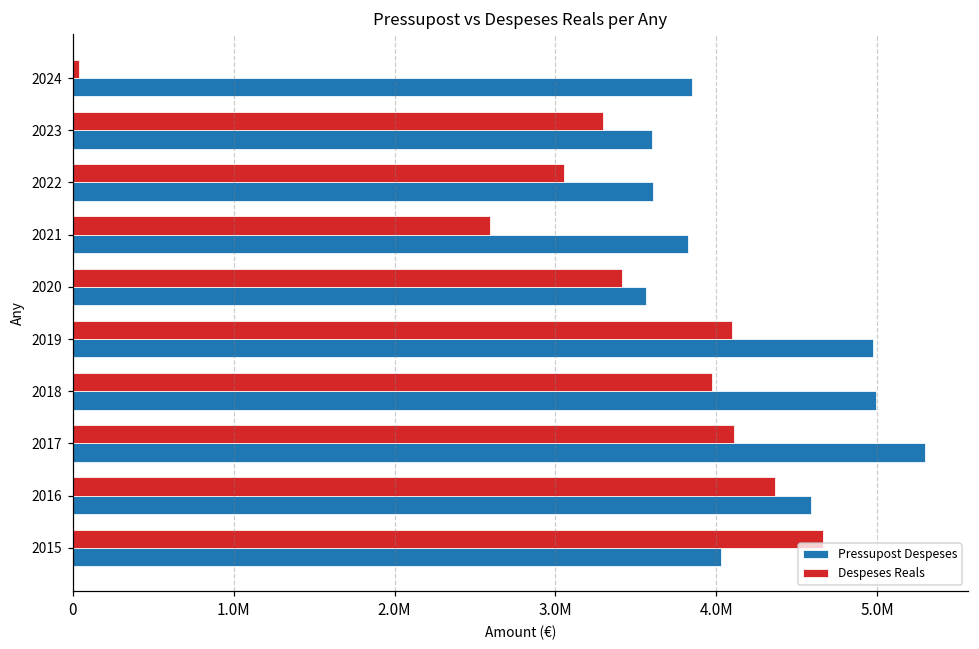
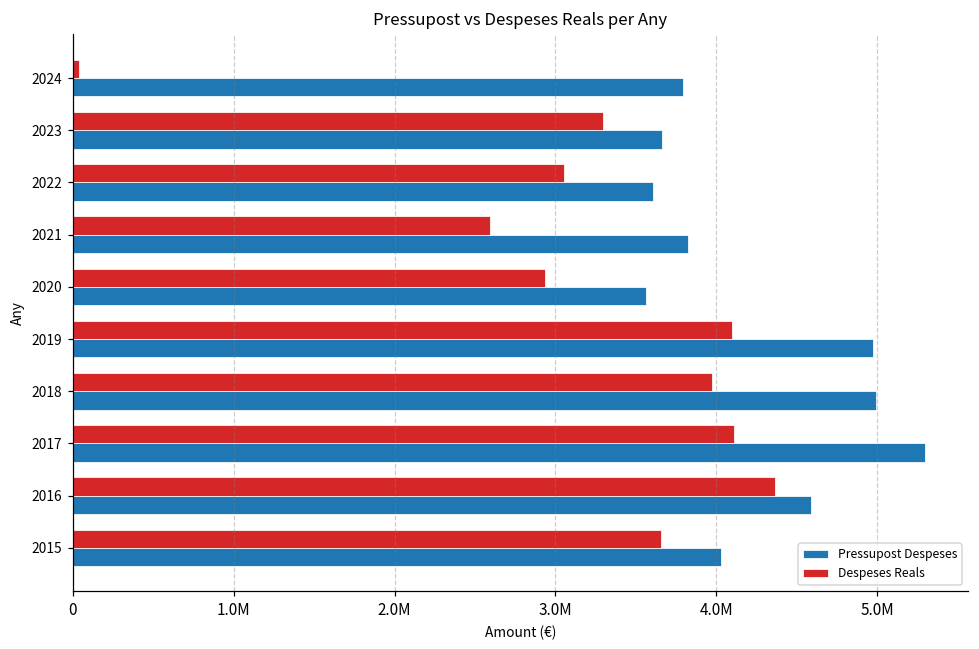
Pressupost Despeses, 2024: 3850000 -> 3790000
Pressupost Despeses, 2023: 3600000 -> 3660000
Despeses Reals, 2020: 3410000 -> 2940000
Despeses Reals, 2015: 4660000 -> 3660000
